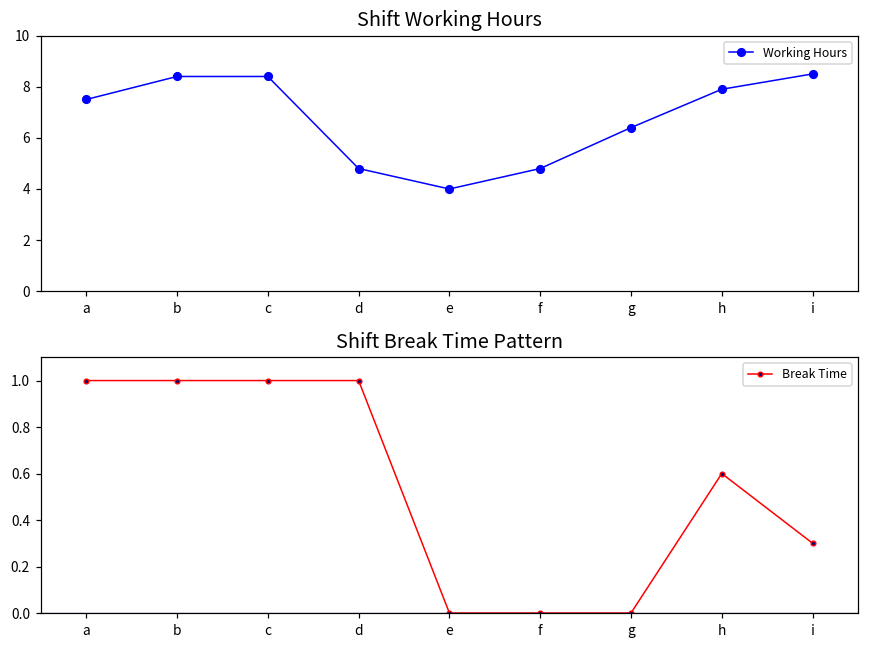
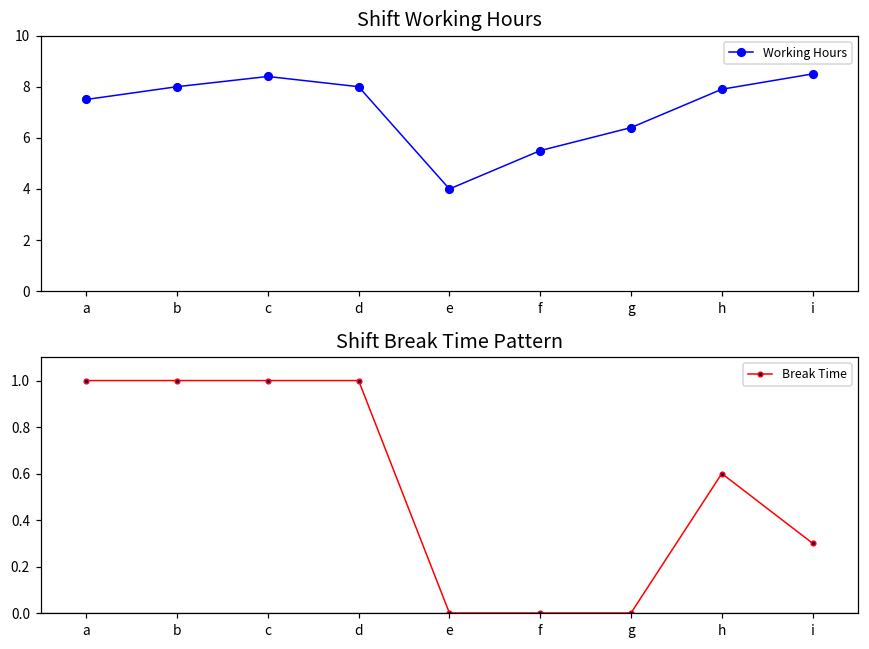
Shift Working Hours, b: 8.4 -> 8.0
Shift Working Hours, d: 4.8 -> 8.0
Shift Working Hours, f: 4.8 -> 5.5
